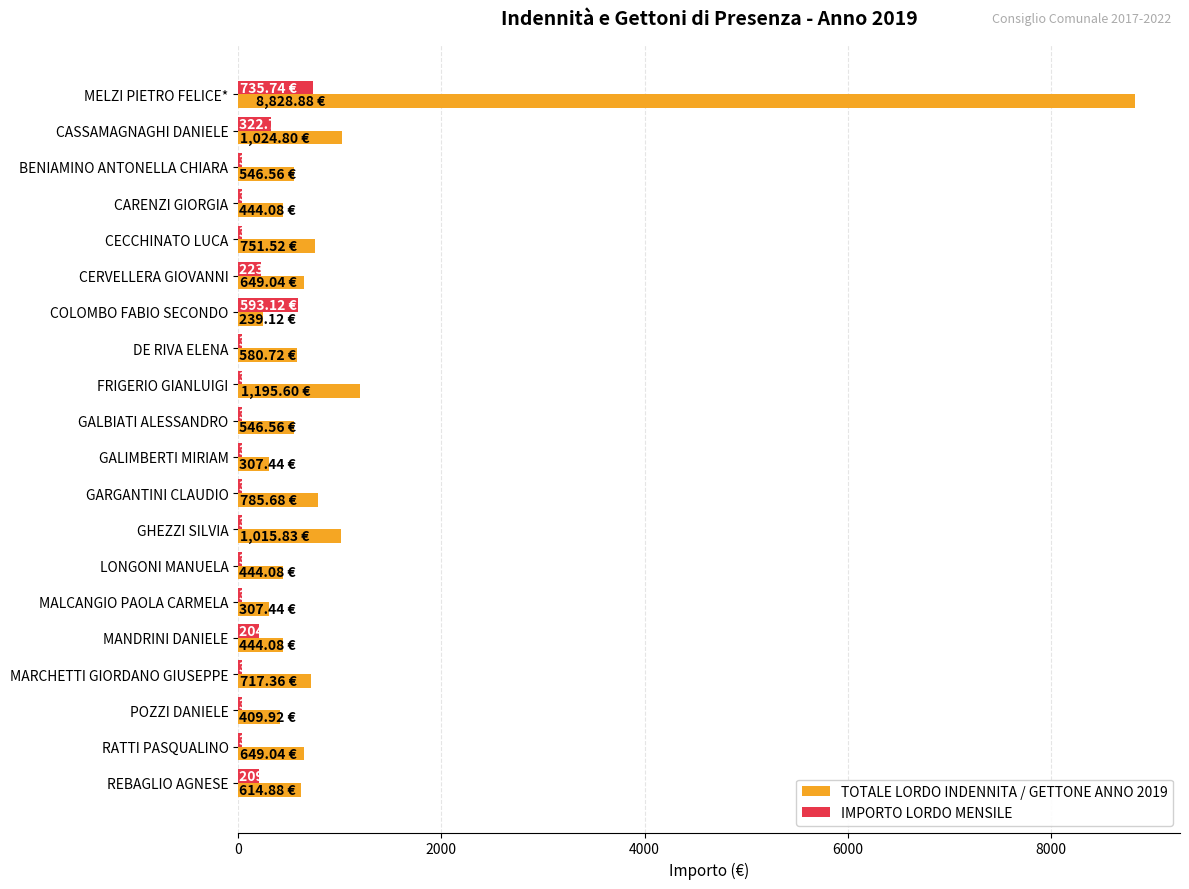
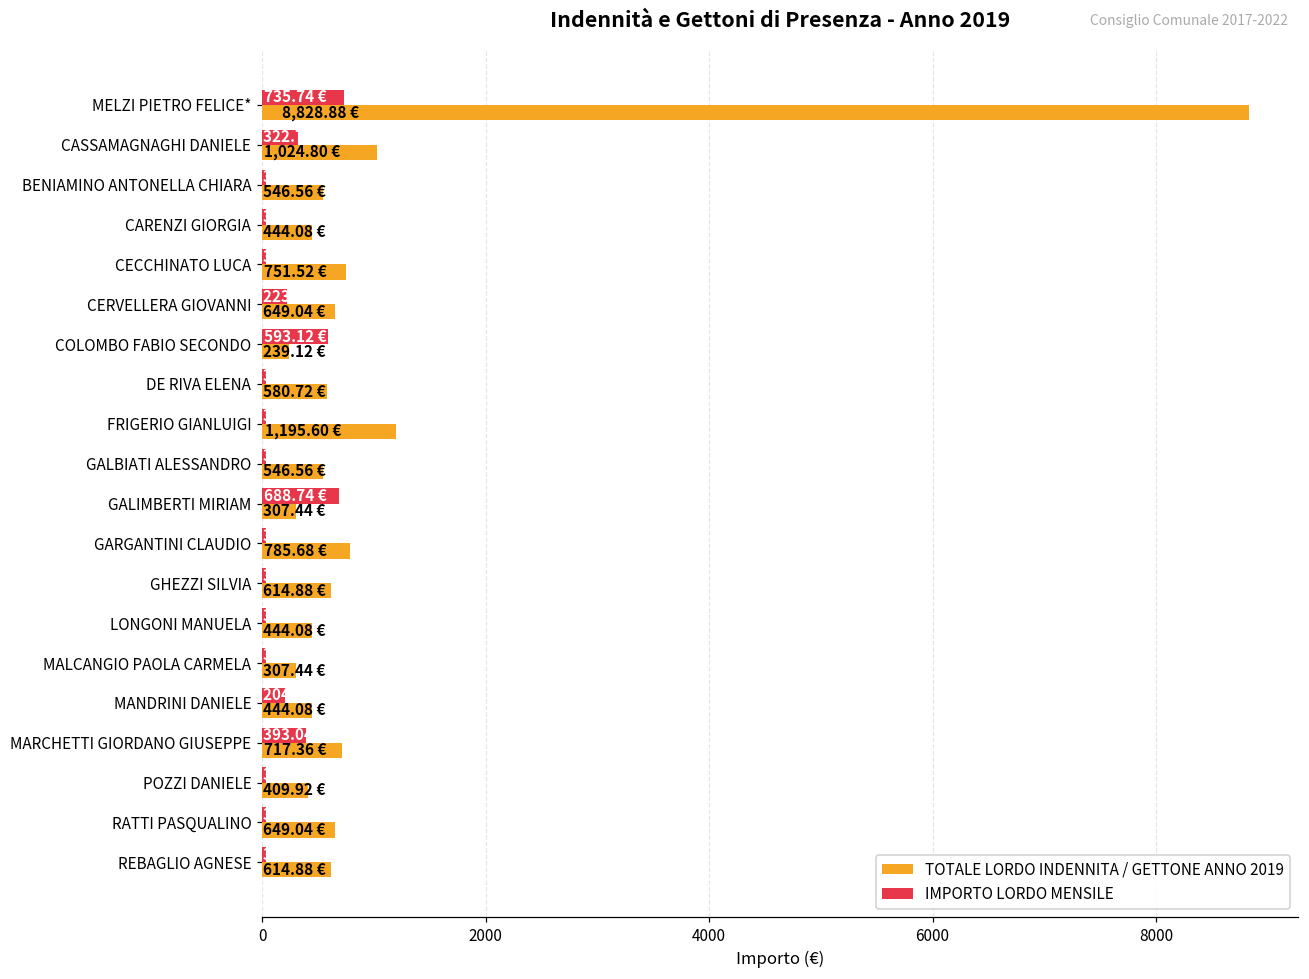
IMPORTO LORDO MENSILE, GALIMBERTI MIRIAM: 30 -> 690
TOTALE LORDO INDENNITA / GETTONE ANNO 2019, GHEZZI SILVIA: 1,015.83 -> 614.88
IMPORTO LORDO MENSILE, MARCHETTI GIORDANO GIUSEPPE: 30 -> 390
IMPORTO LORDO MENSILE, REBAGLIO AGNESE: 210 -> 30
